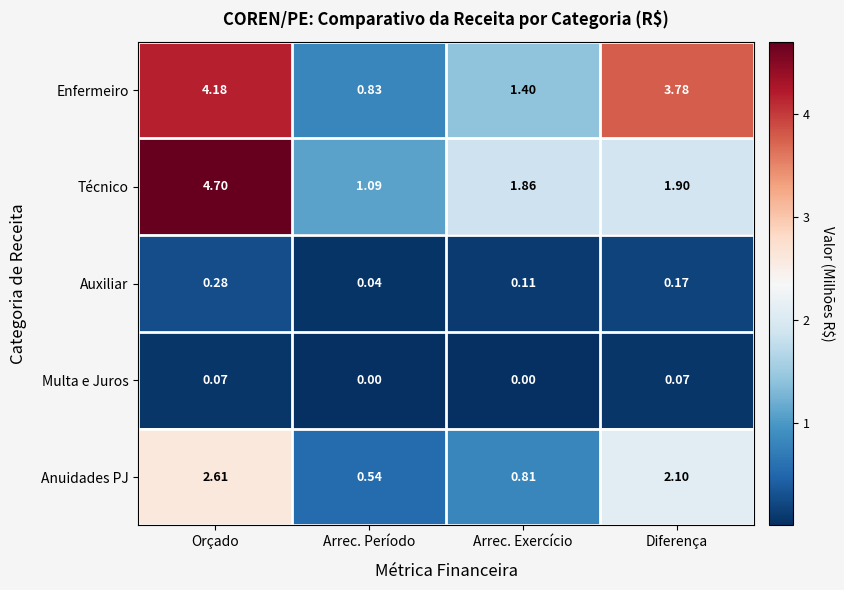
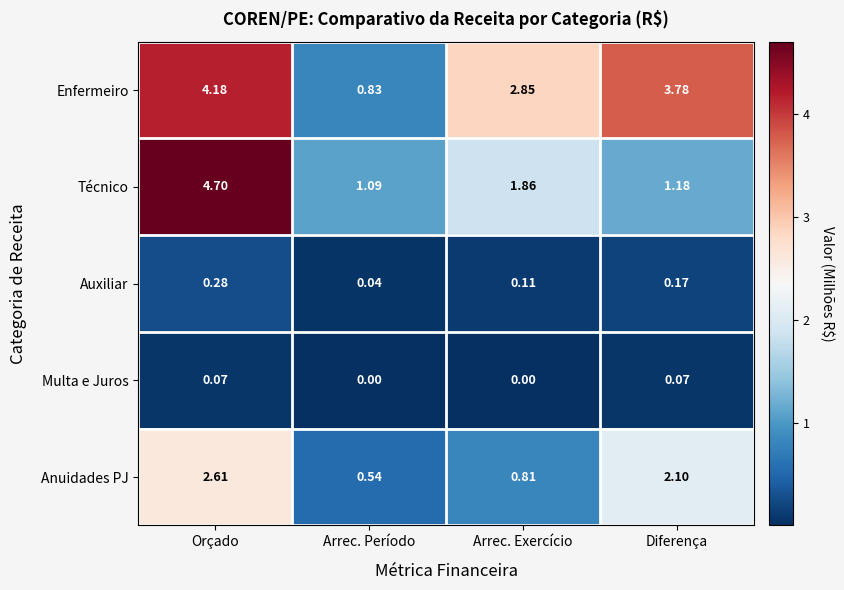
Enfermeiro, Arrec. Exercício: 1.40 -> 2.85
Técnico, Diferença: 1.90 -> 1.18
